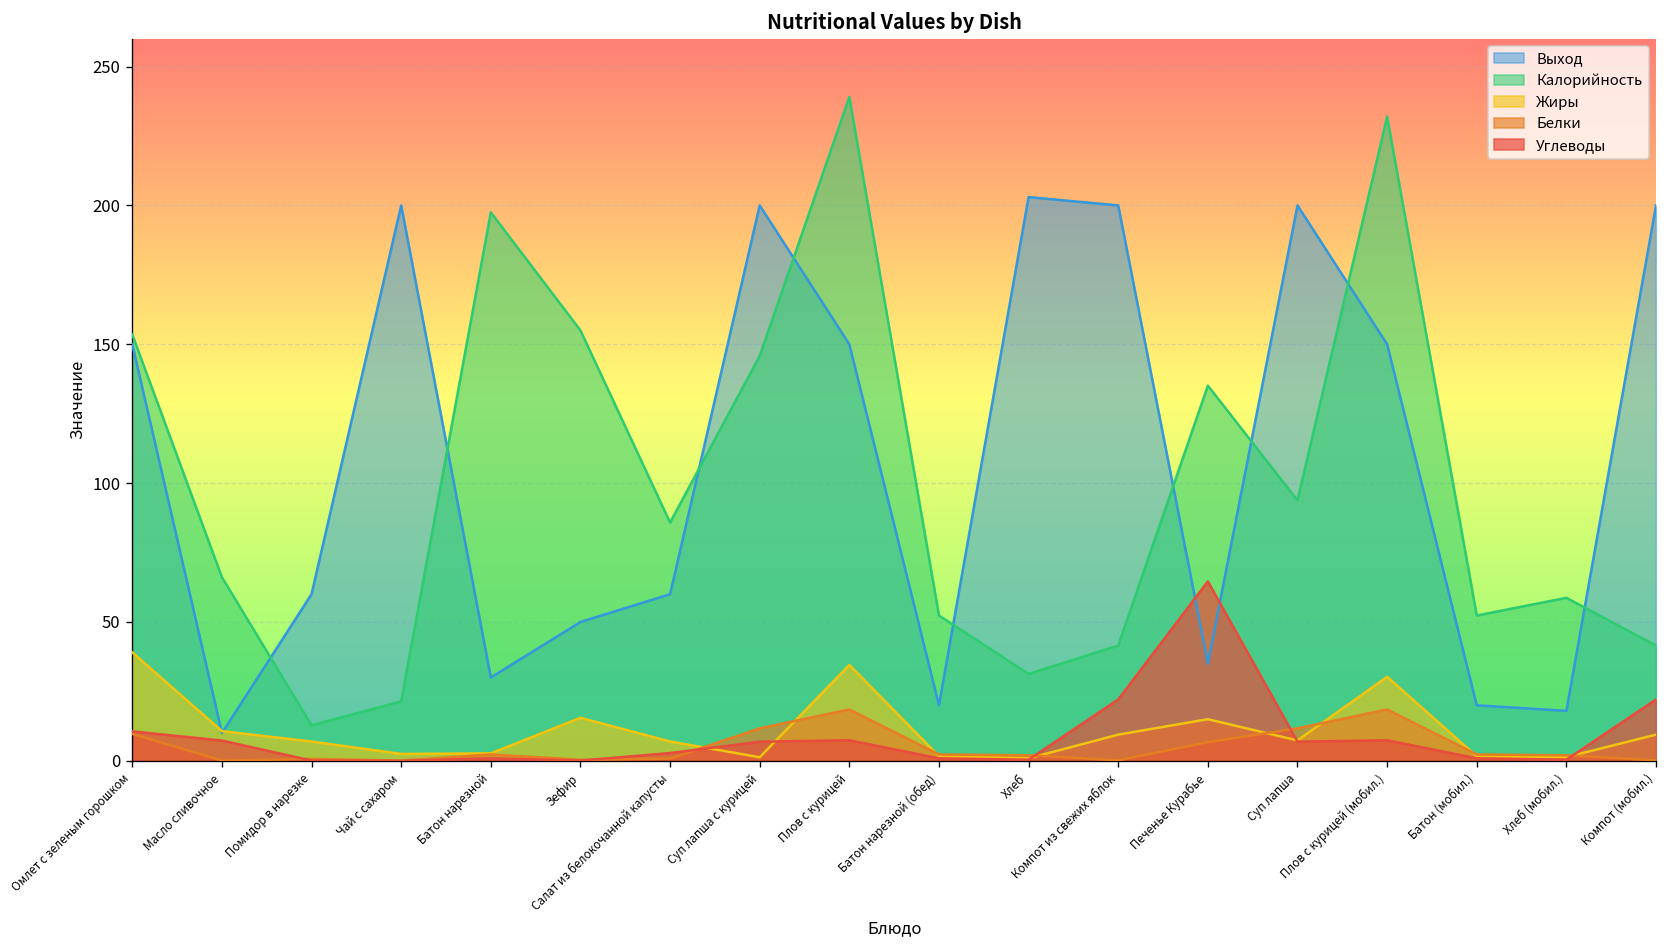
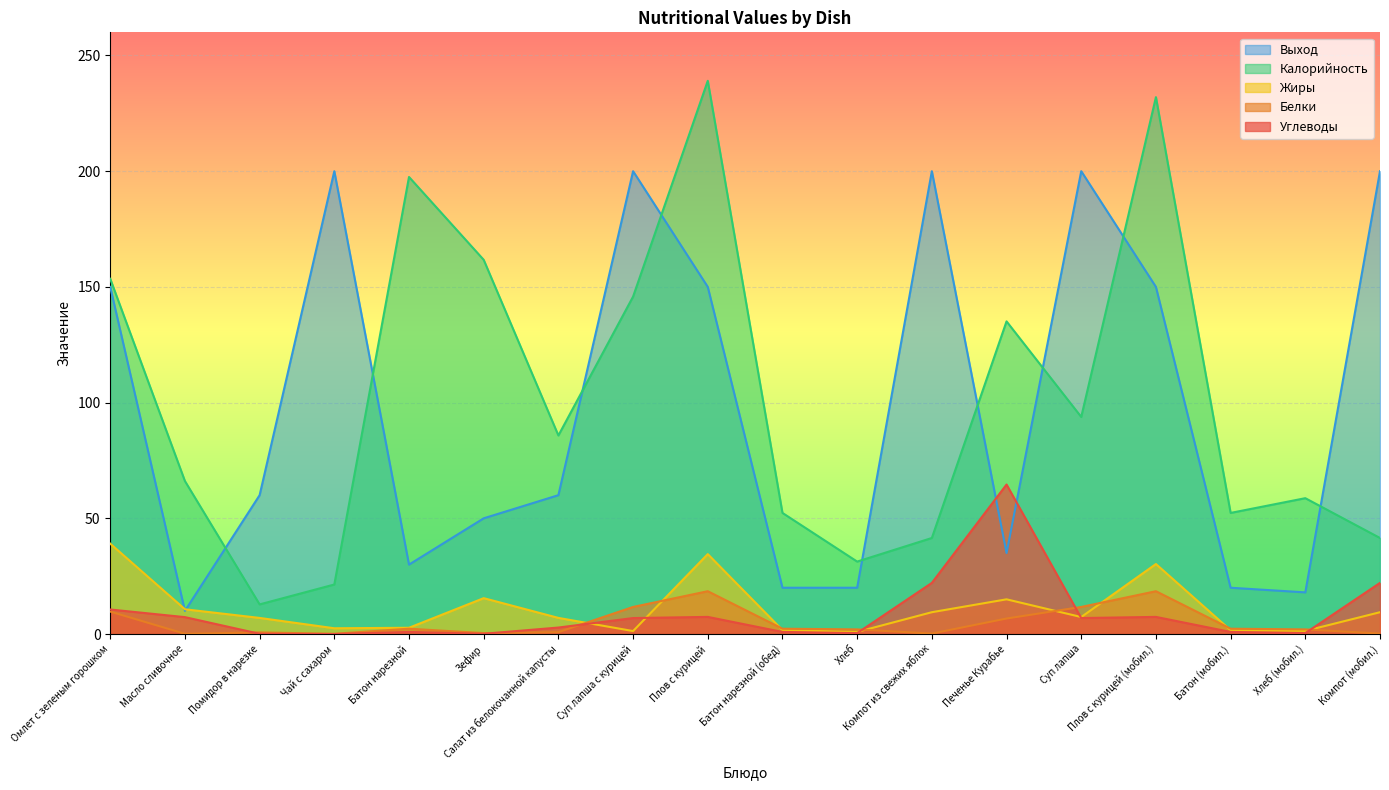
Калорийность, Зефир: 155 -> 162
Выход, Хлеб: 203 -> 20
